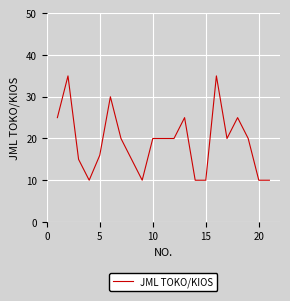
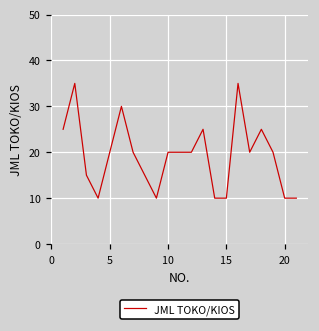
5: 16 -> 20
